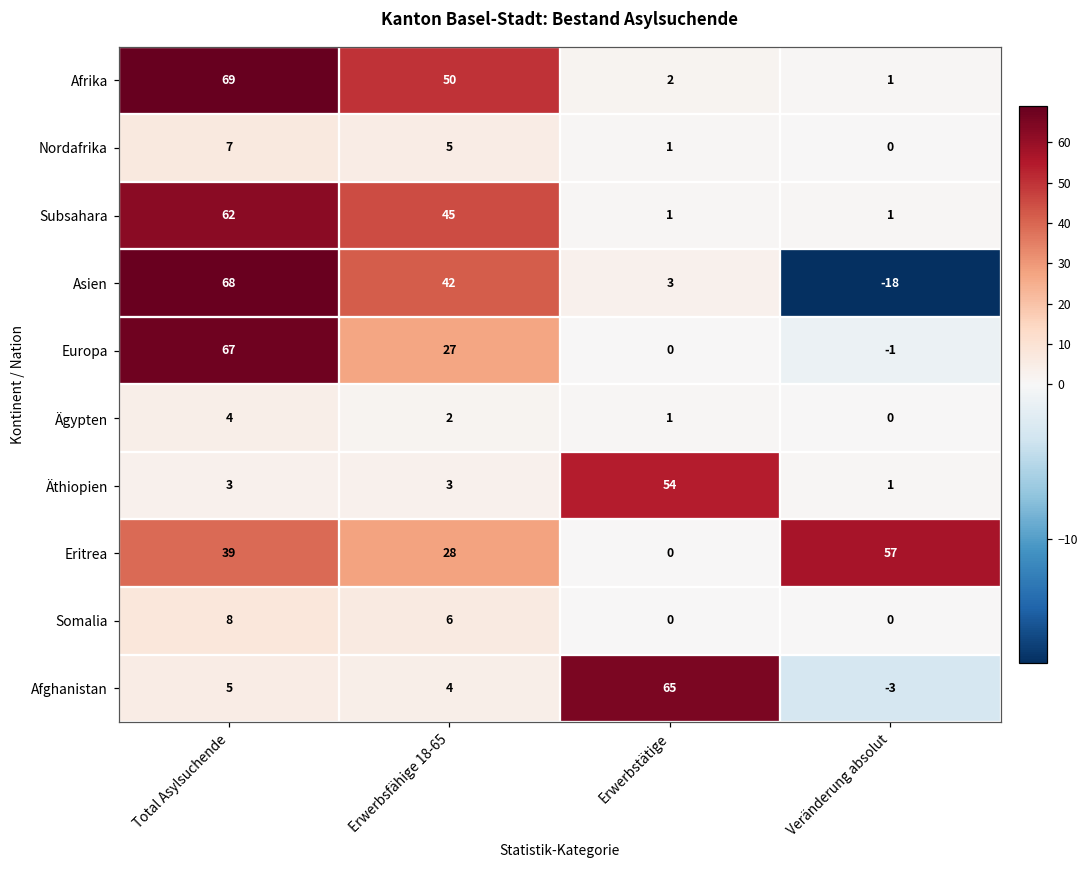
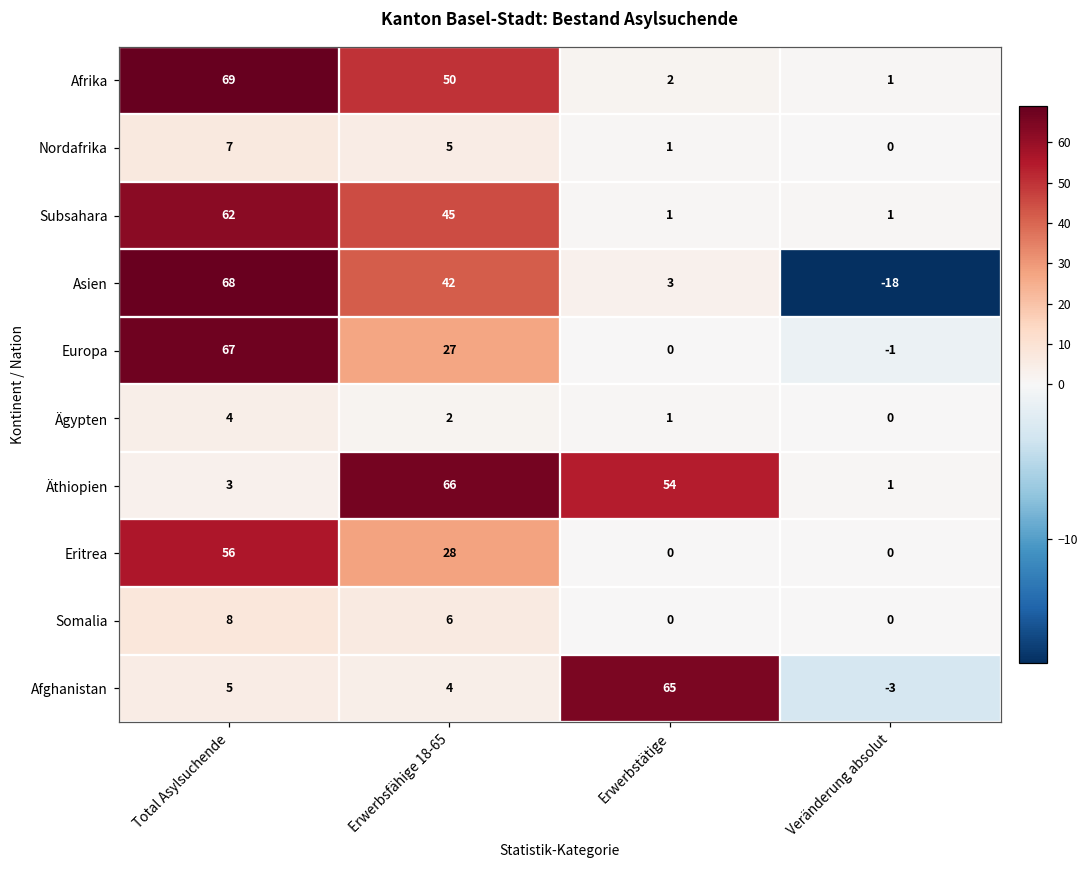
Äthiopien, Erwerbsfähige 18-65: 3 -> 66
Eritrea, Total Asylsuchende: 39 -> 56
Eritrea, Veränderung absolut: 57 -> 0
